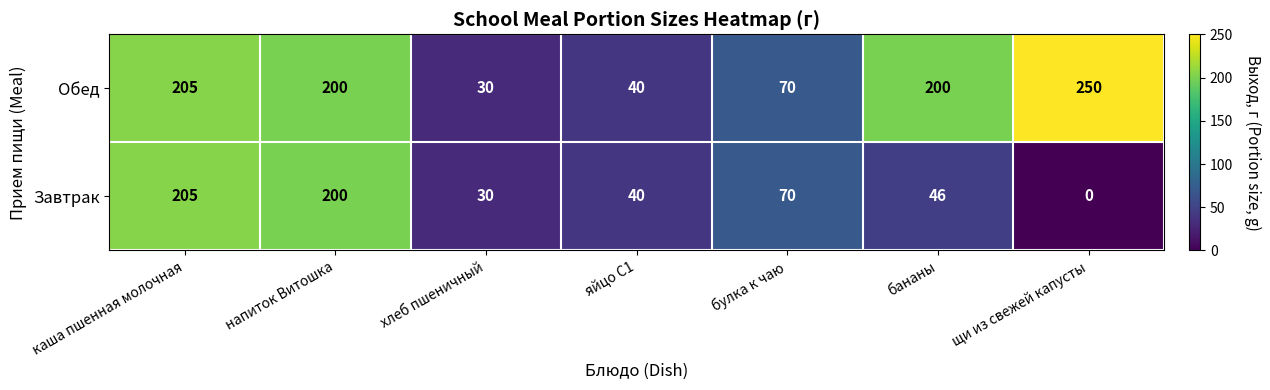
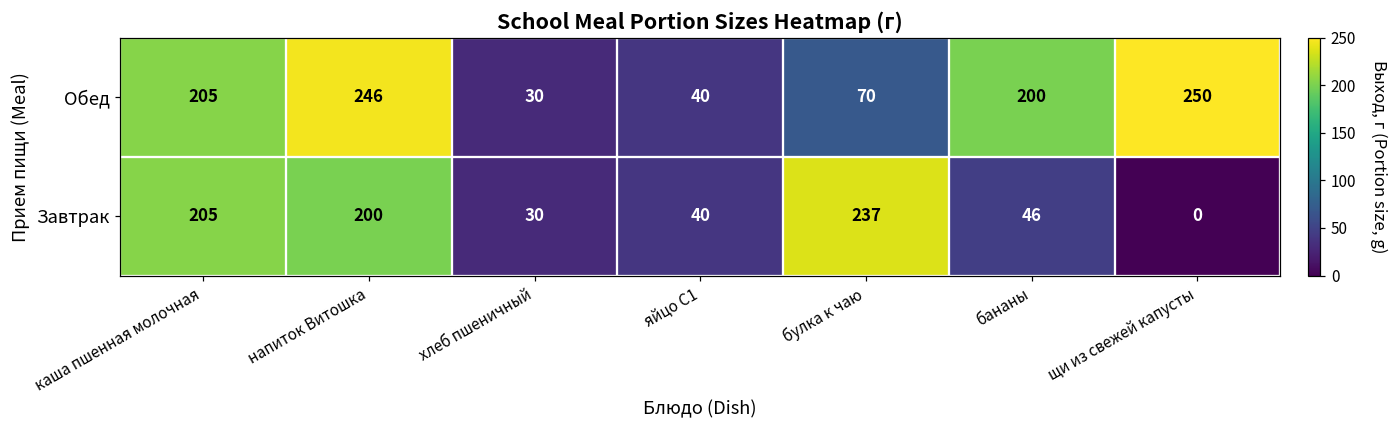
Обед, напиток Витошка: 200 -> 246
Завтрак, булка к чаю: 70 -> 237
